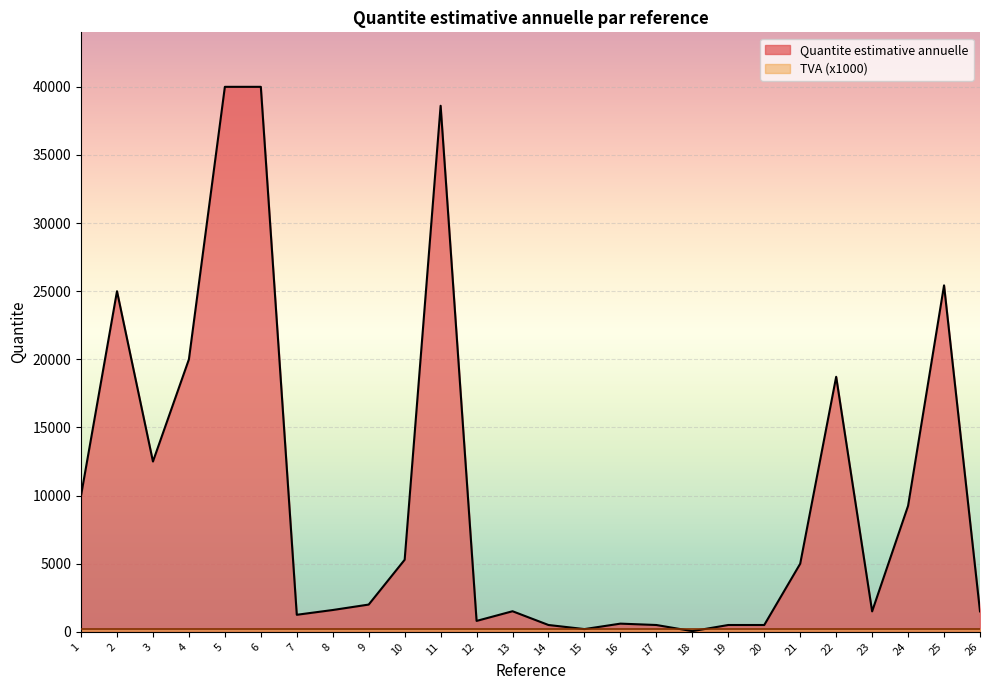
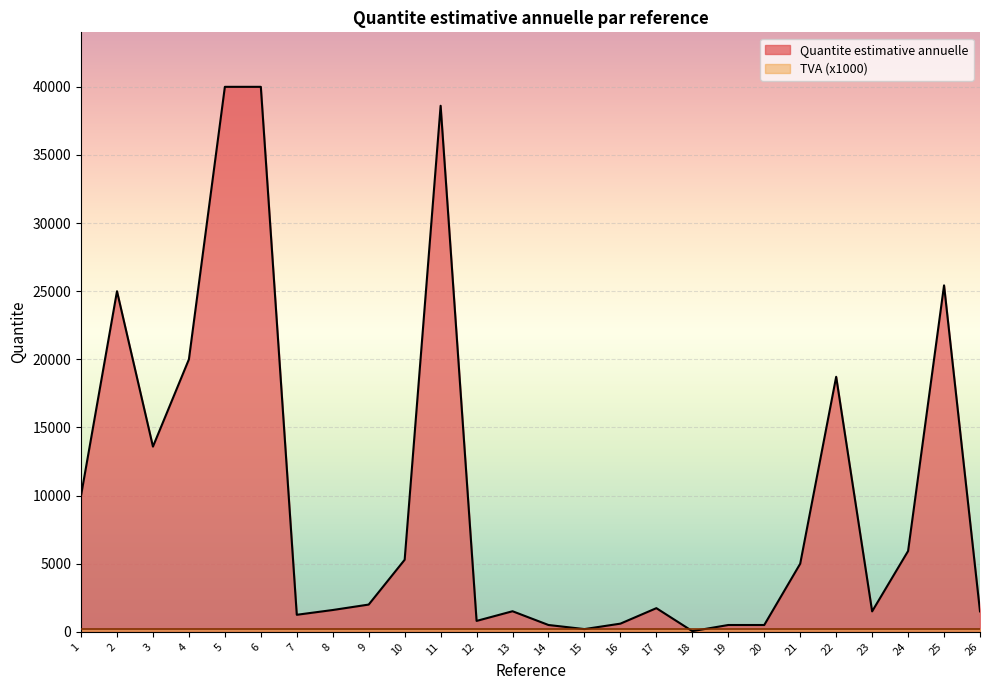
Quantite estimative annuelle, 3: 12500 -> 13600
Quantite estimative annuelle, 17: 500 -> 1700
Quantite estimative annuelle, 24: 9300 -> 5900
